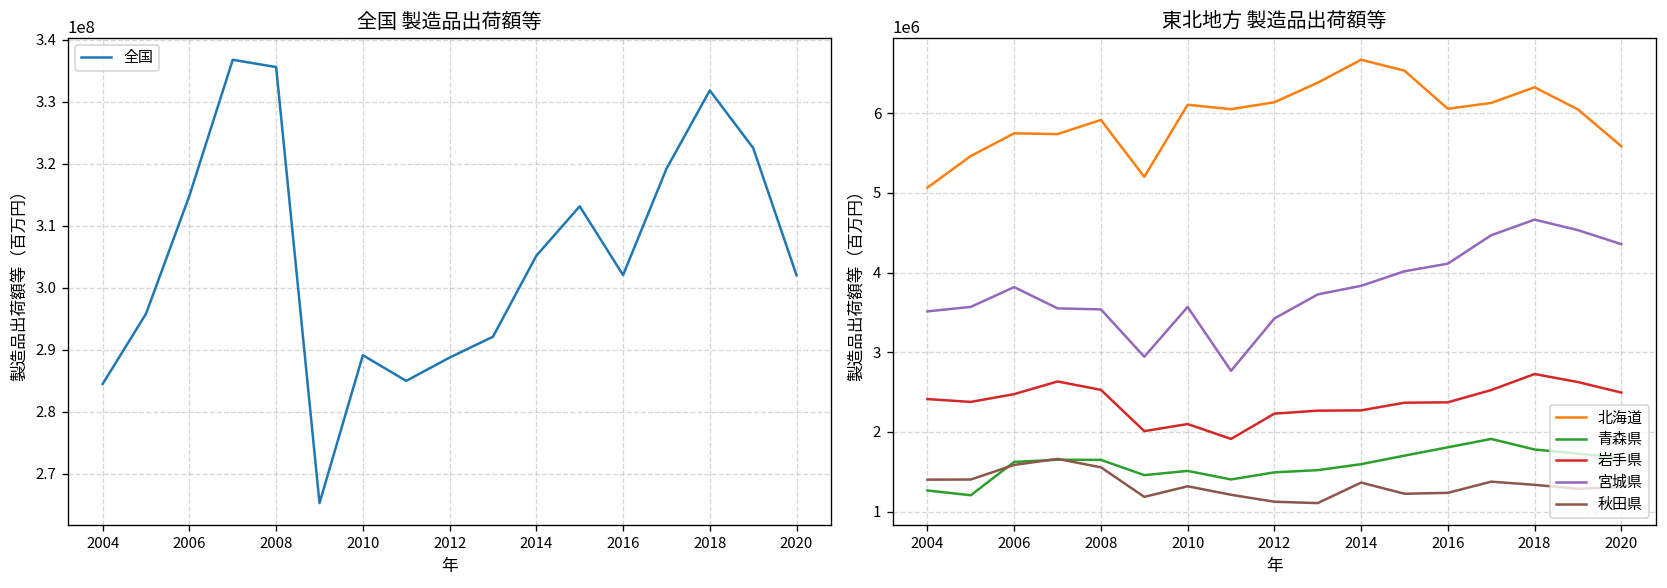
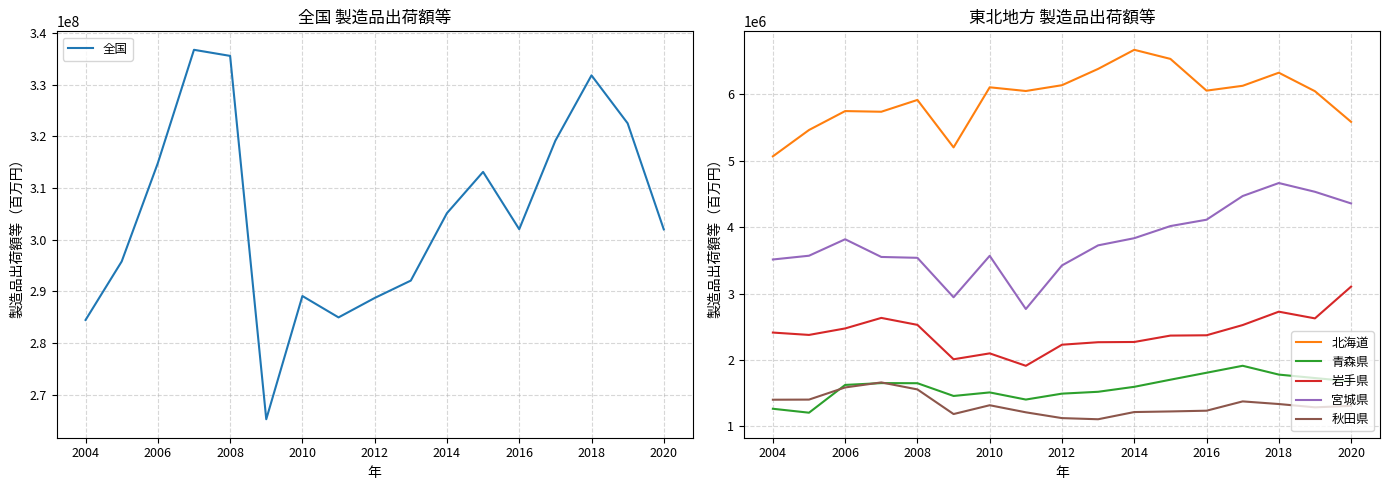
東北地方 製造品出荷額等, 秋田県, 2014: 1400000 -> 1200000
東北地方 製造品出荷額等, 岩手県, 2020: 2500000 -> 3100000
